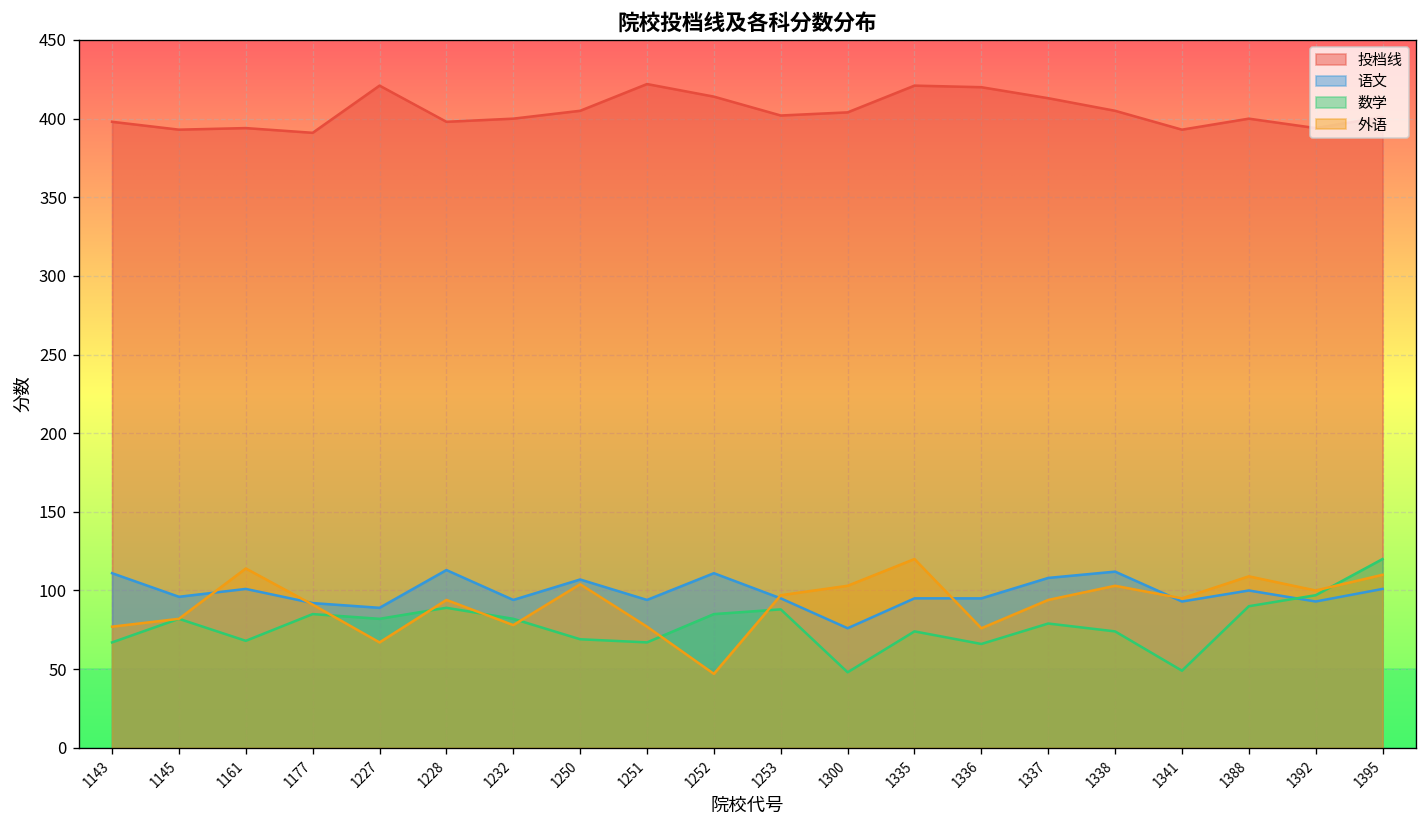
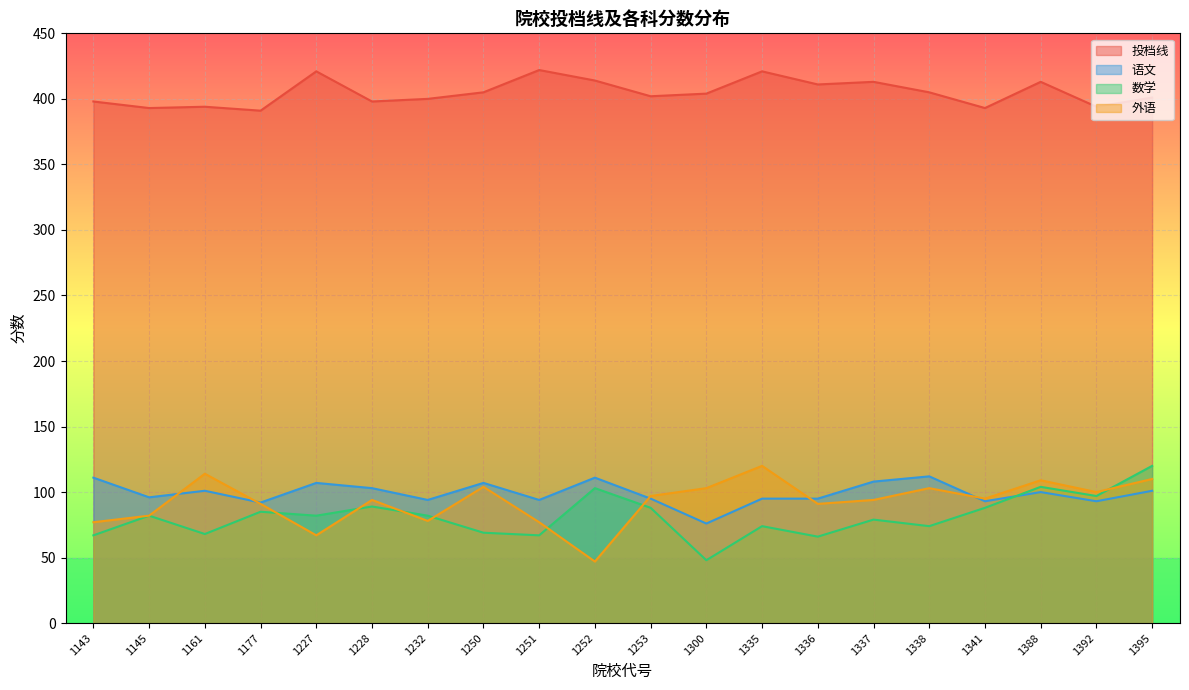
语文, 1227: 89 -> 107
语文, 1228: 113 -> 103
数学, 1252: 85 -> 103
投档线, 1336: 420 -> 411
外语, 1336: 76 -> 91
数学, 1341: 49 -> 88
投档线, 1388: 400 -> 413
数学, 1388: 90 -> 104
